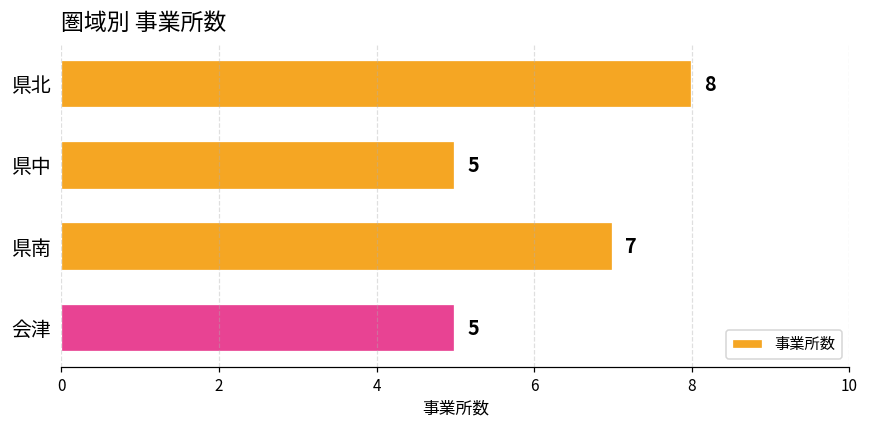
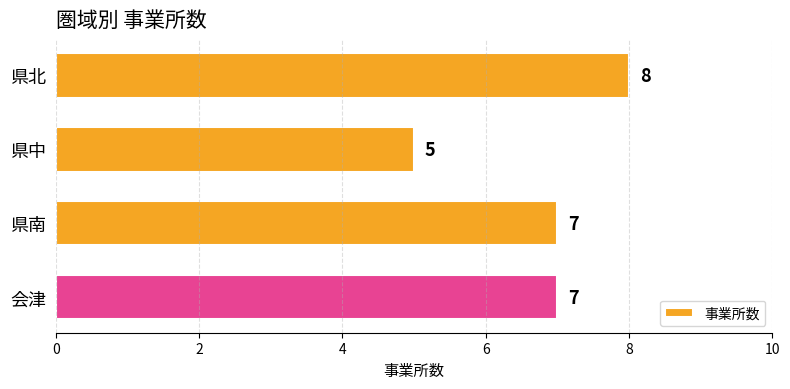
会津: 5 -> 7
